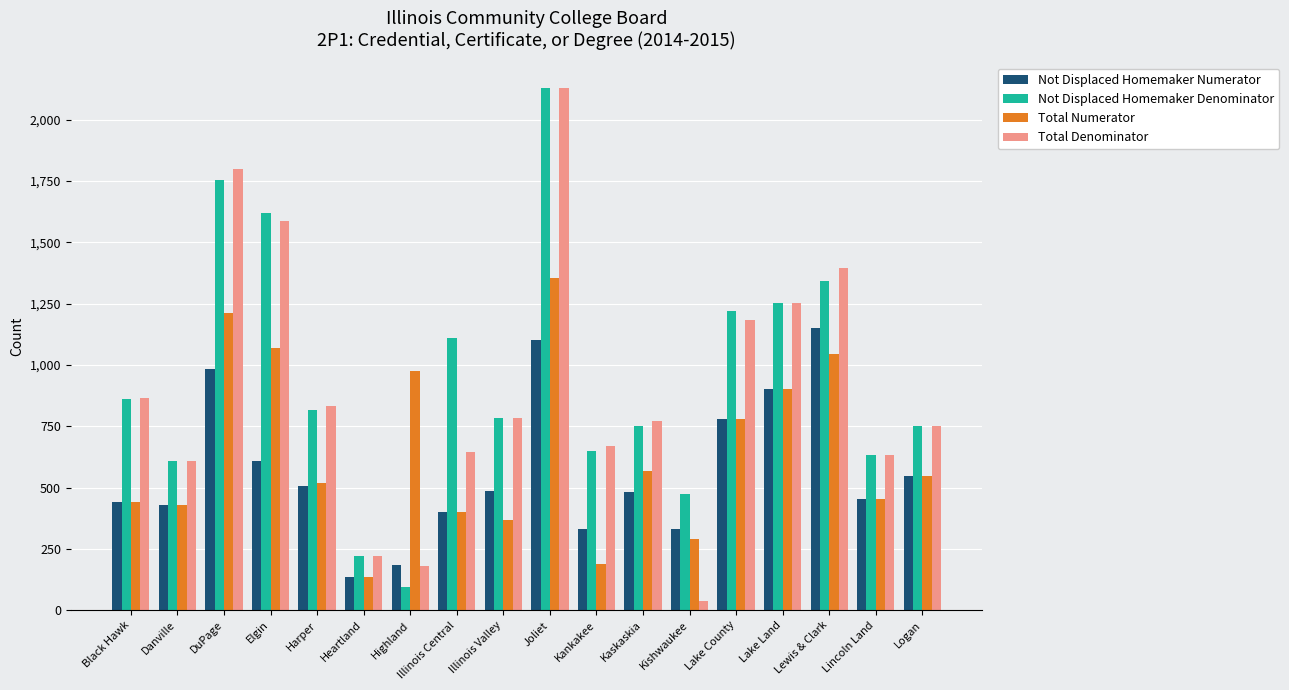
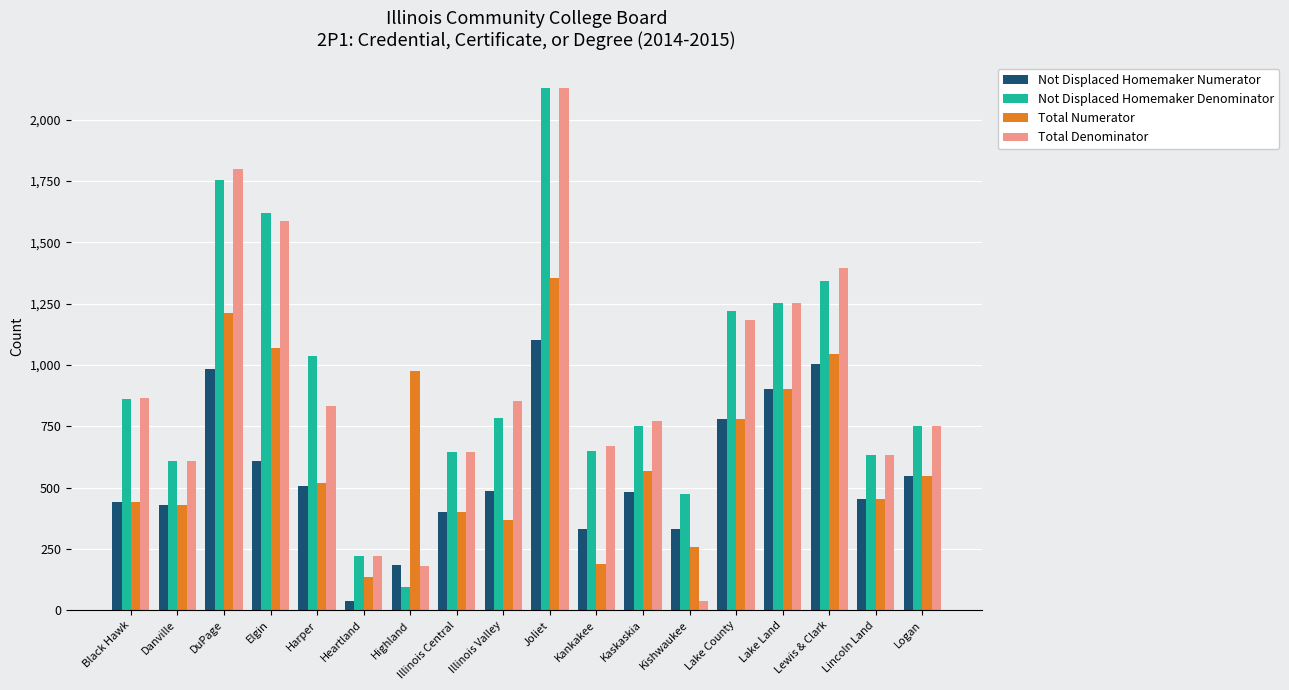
Not Displaced Homemaker Denominator, Harper: 820 -> 1,040
Not Displaced Homemaker Numerator, Heartland: 140 -> 40
Not Displaced Homemaker Denominator, Illinois Central: 1,110 -> 650
Total Denominator, Illinois Valley: 790 -> 850
Total Numerator, Kishwaukee: 290 -> 260
Not Displaced Homemaker Numerator, Lewis & Clark: 1,150 -> 1,010
